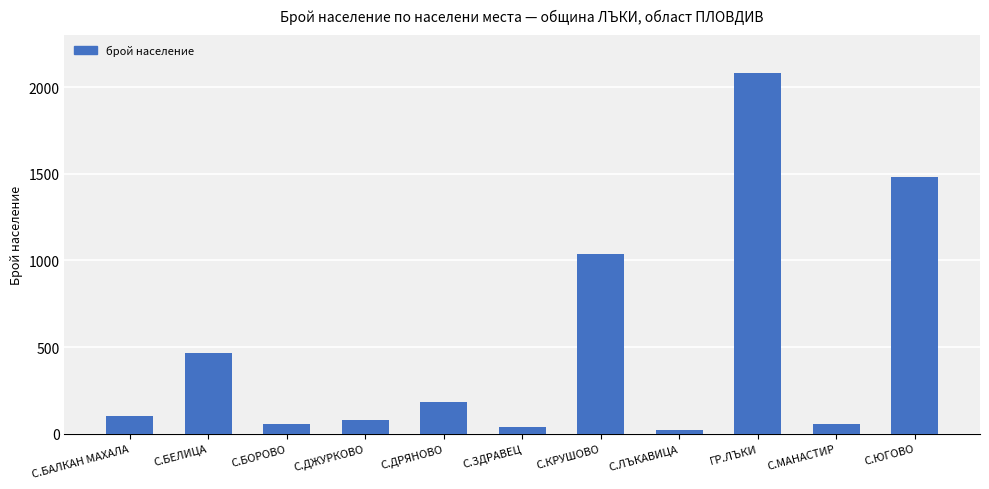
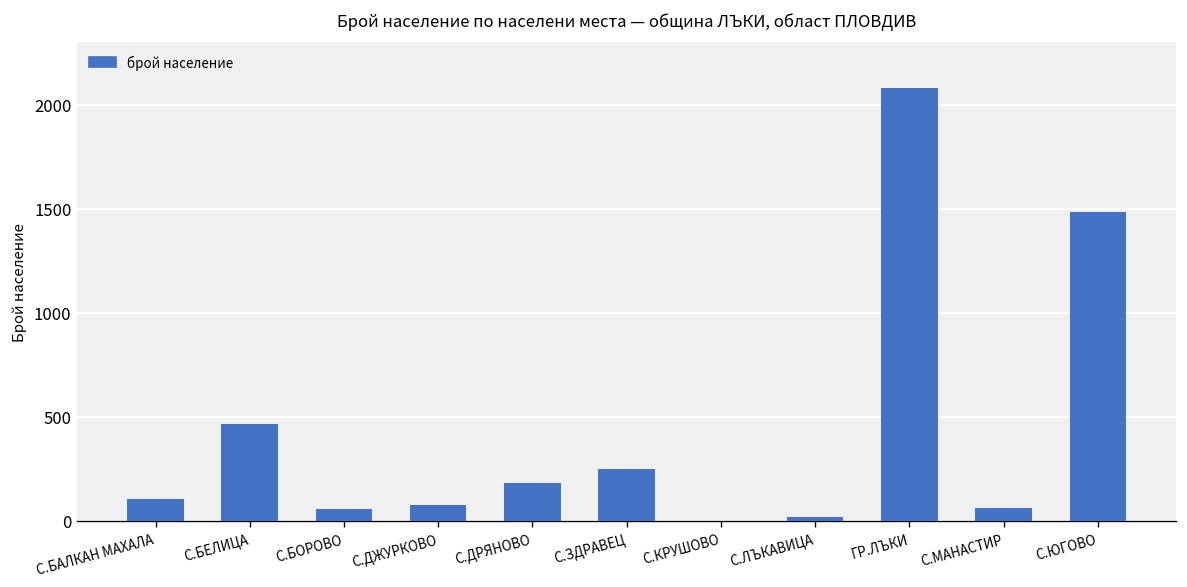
С.ЗДРАВЕЦ: 40 -> 250
С.КРУШОВО: 1040 -> 0
